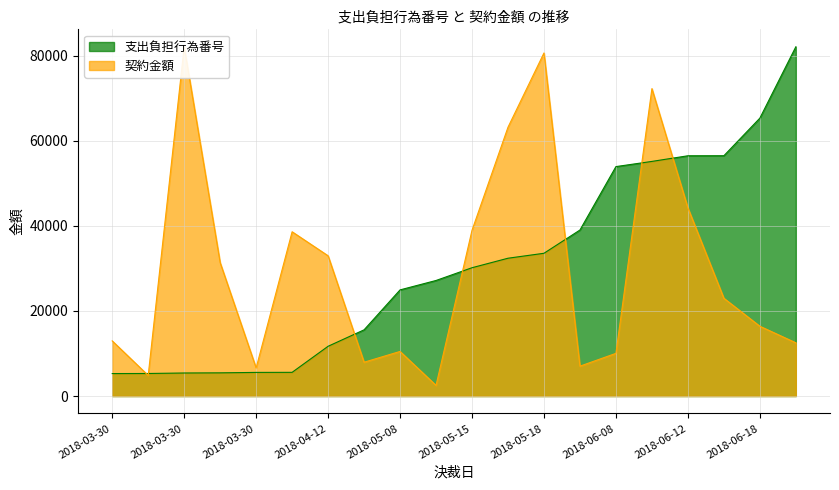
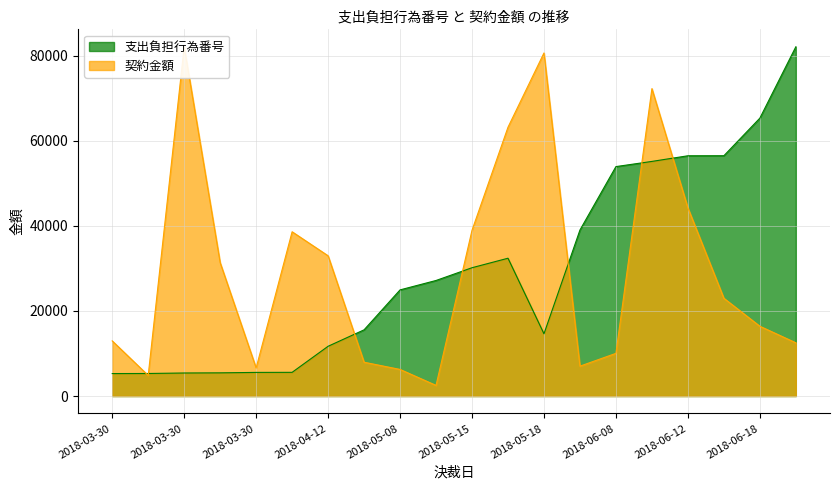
契約金額, 2018-05-08: 10000 -> 6000
支出負担行為番号, 2018-05-18: 34000 -> 15000
